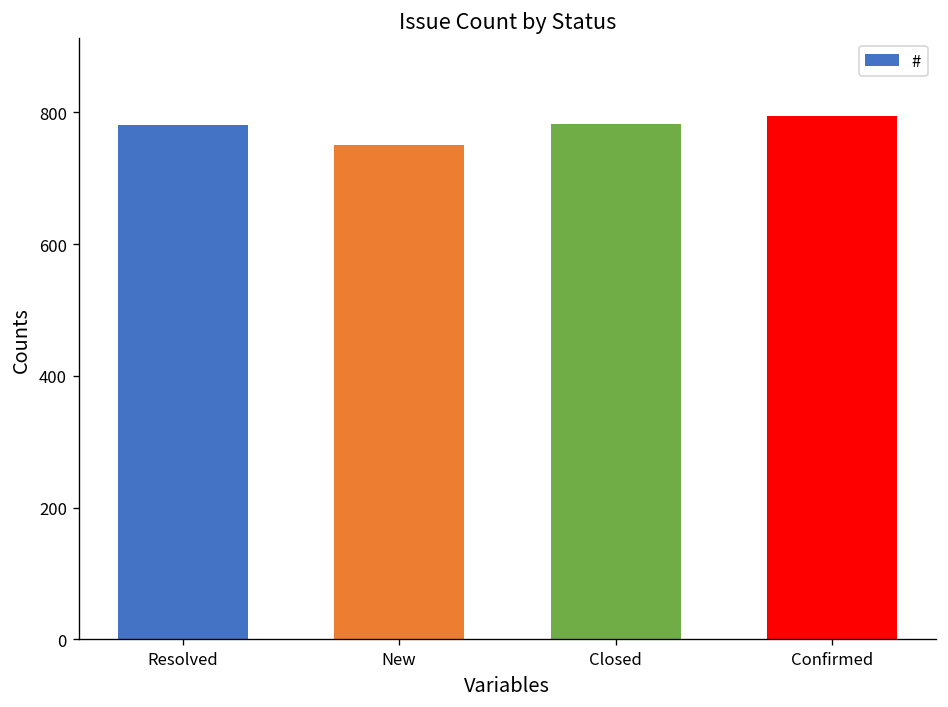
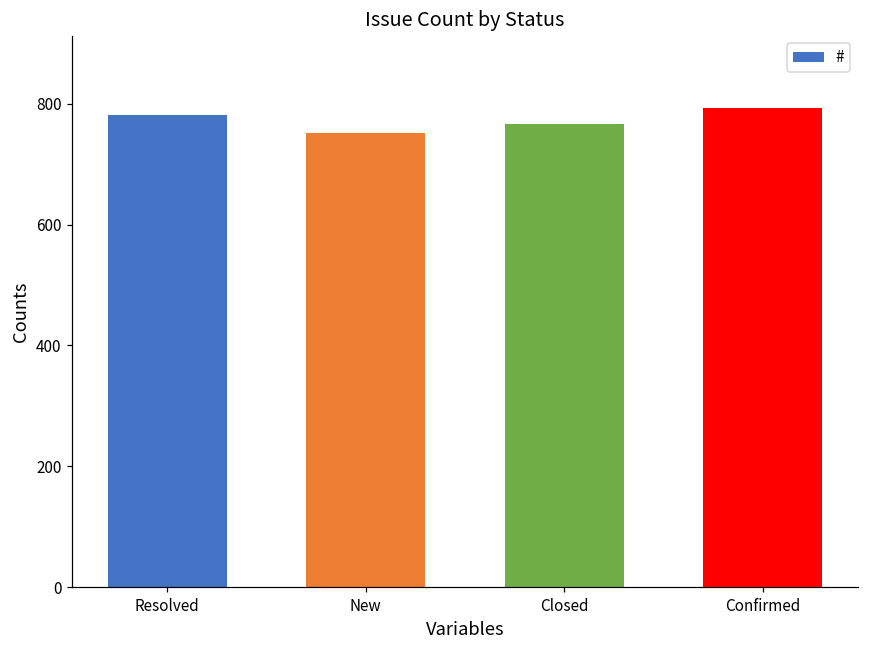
Closed: 780 -> 770
